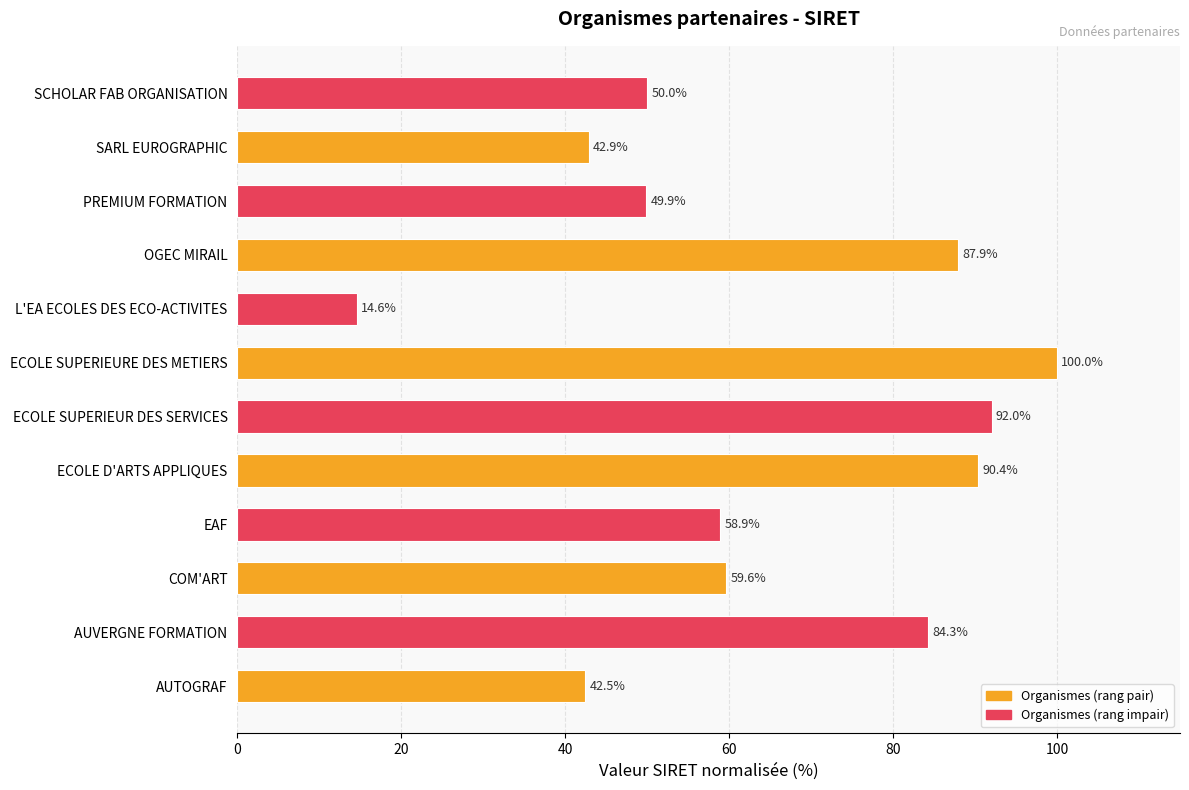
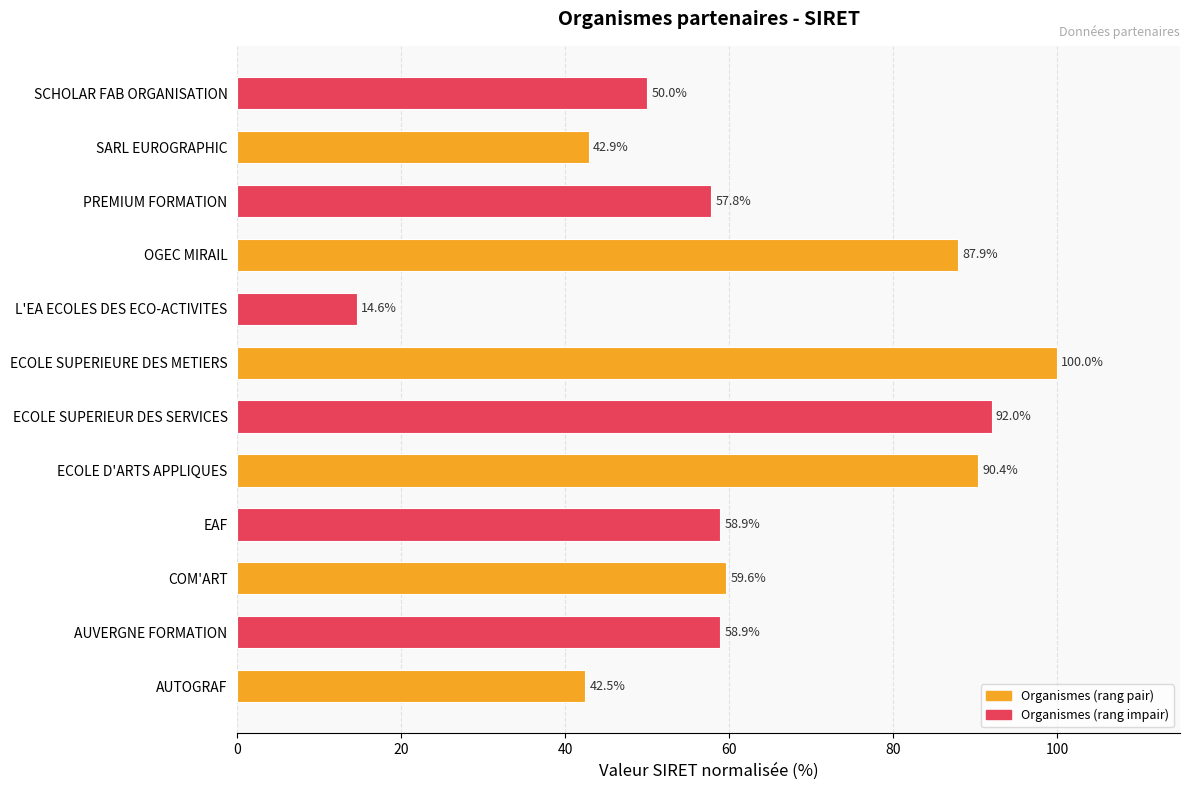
PREMIUM FORMATION: 49.9% -> 57.8%
AUVERGNE FORMATION: 84.3% -> 58.9%
